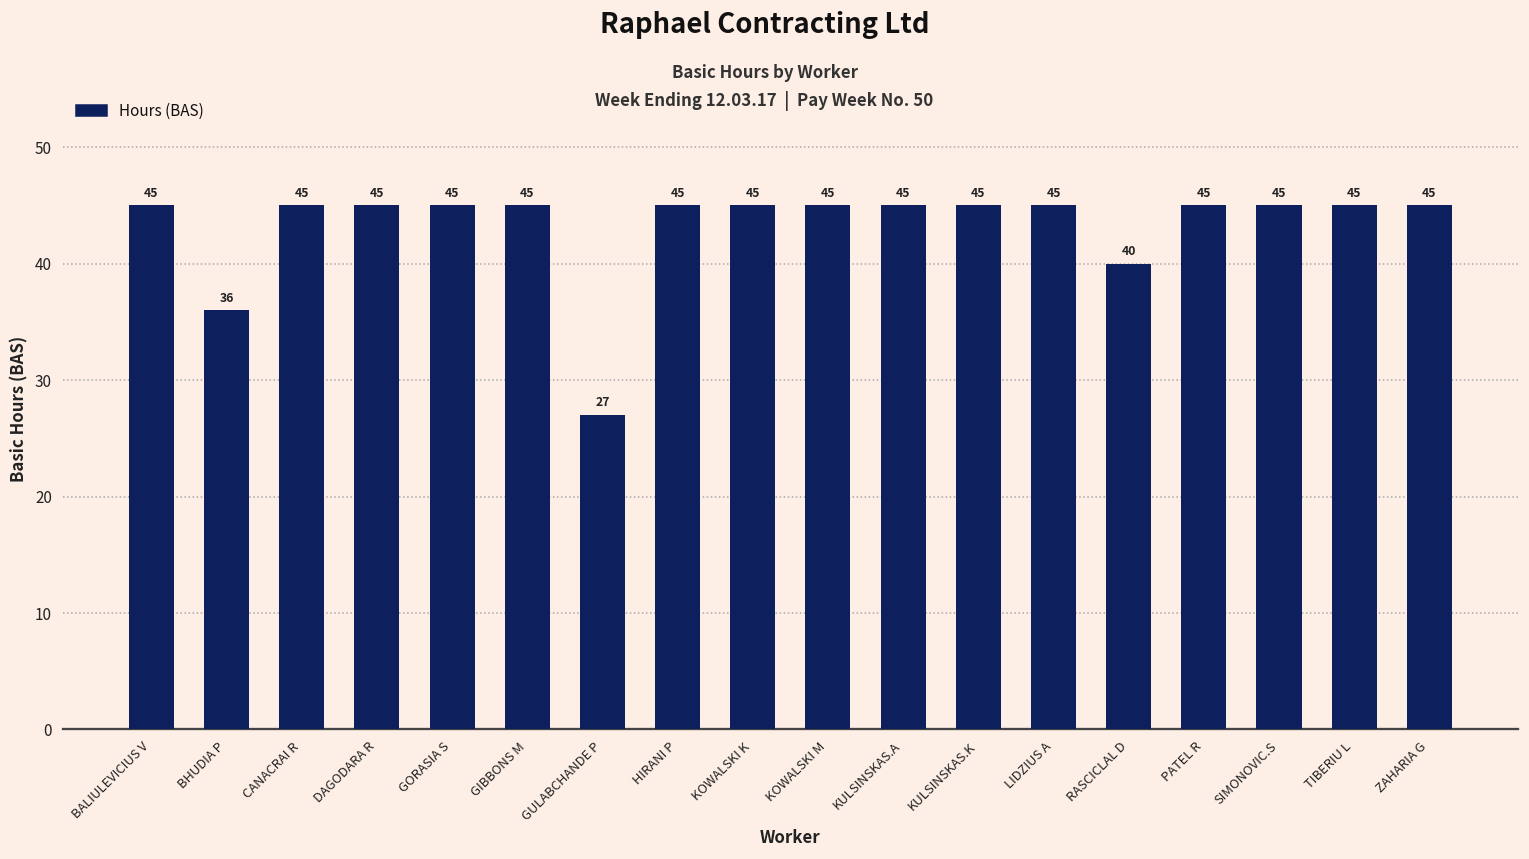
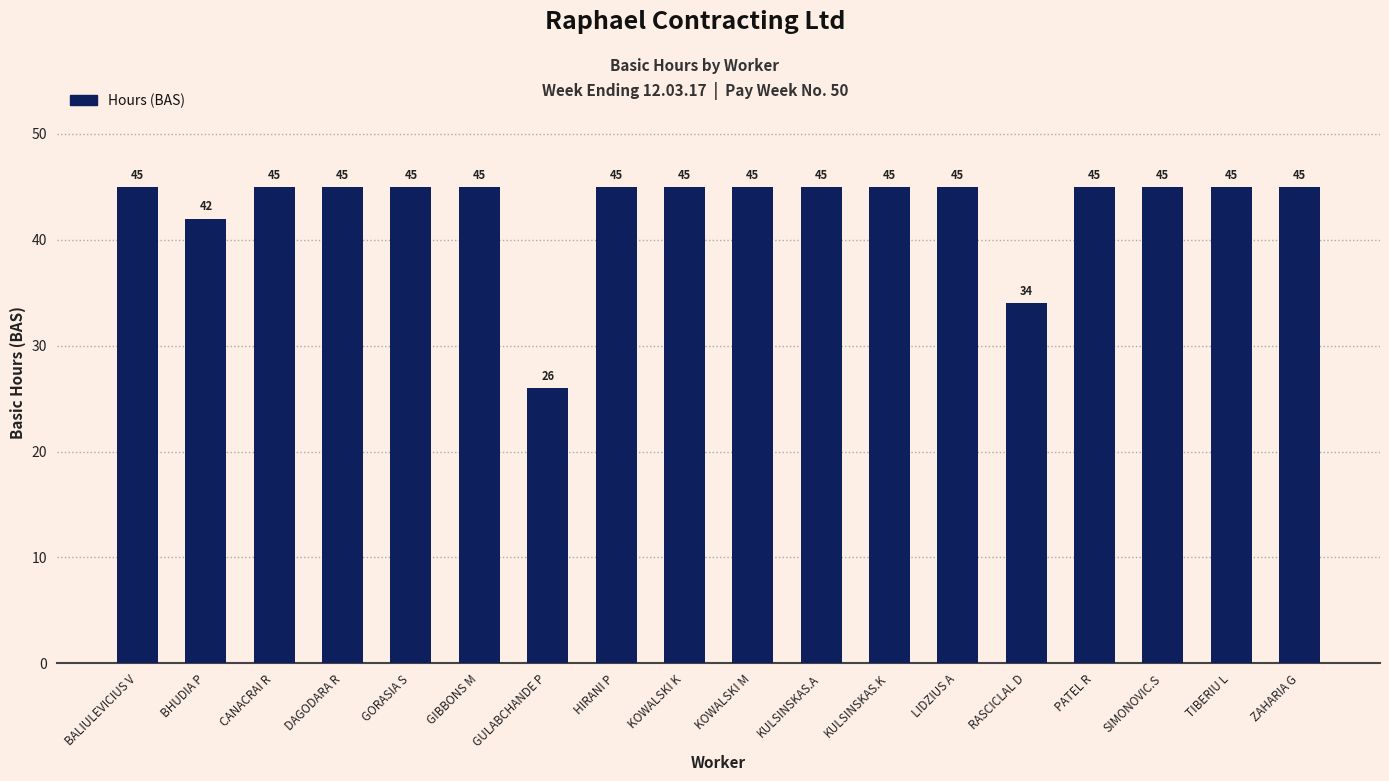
BHUDIA P: 36 -> 42
GULABCHANDE P: 27 -> 26
RASCICLAL D: 40 -> 34
